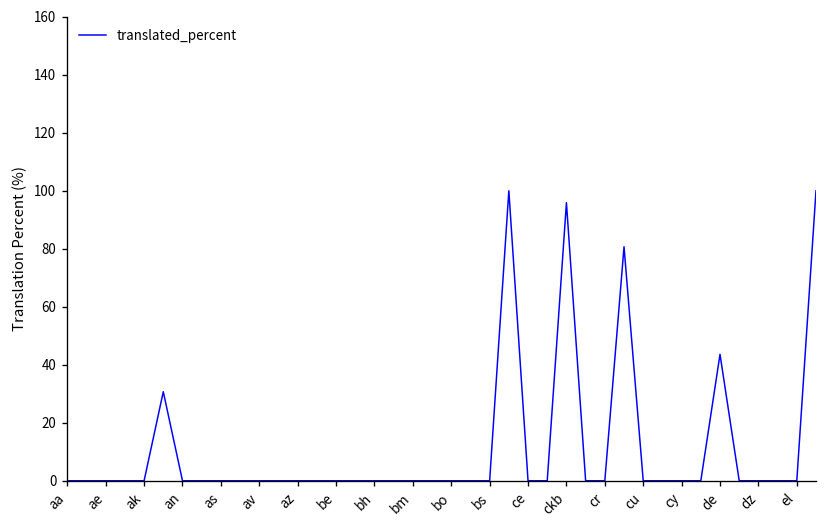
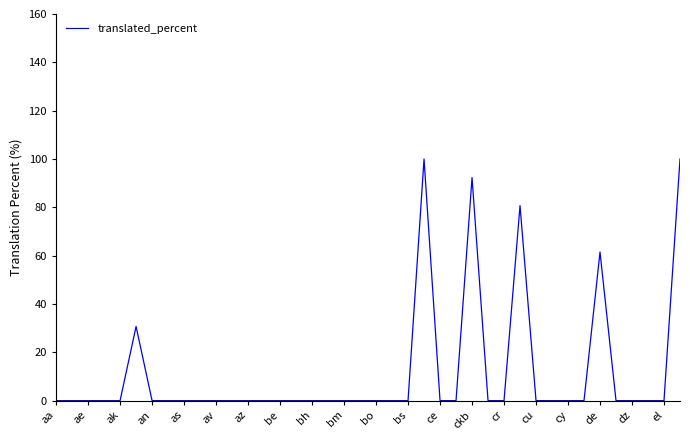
ckb: 96 -> 92
de: 44 -> 62
